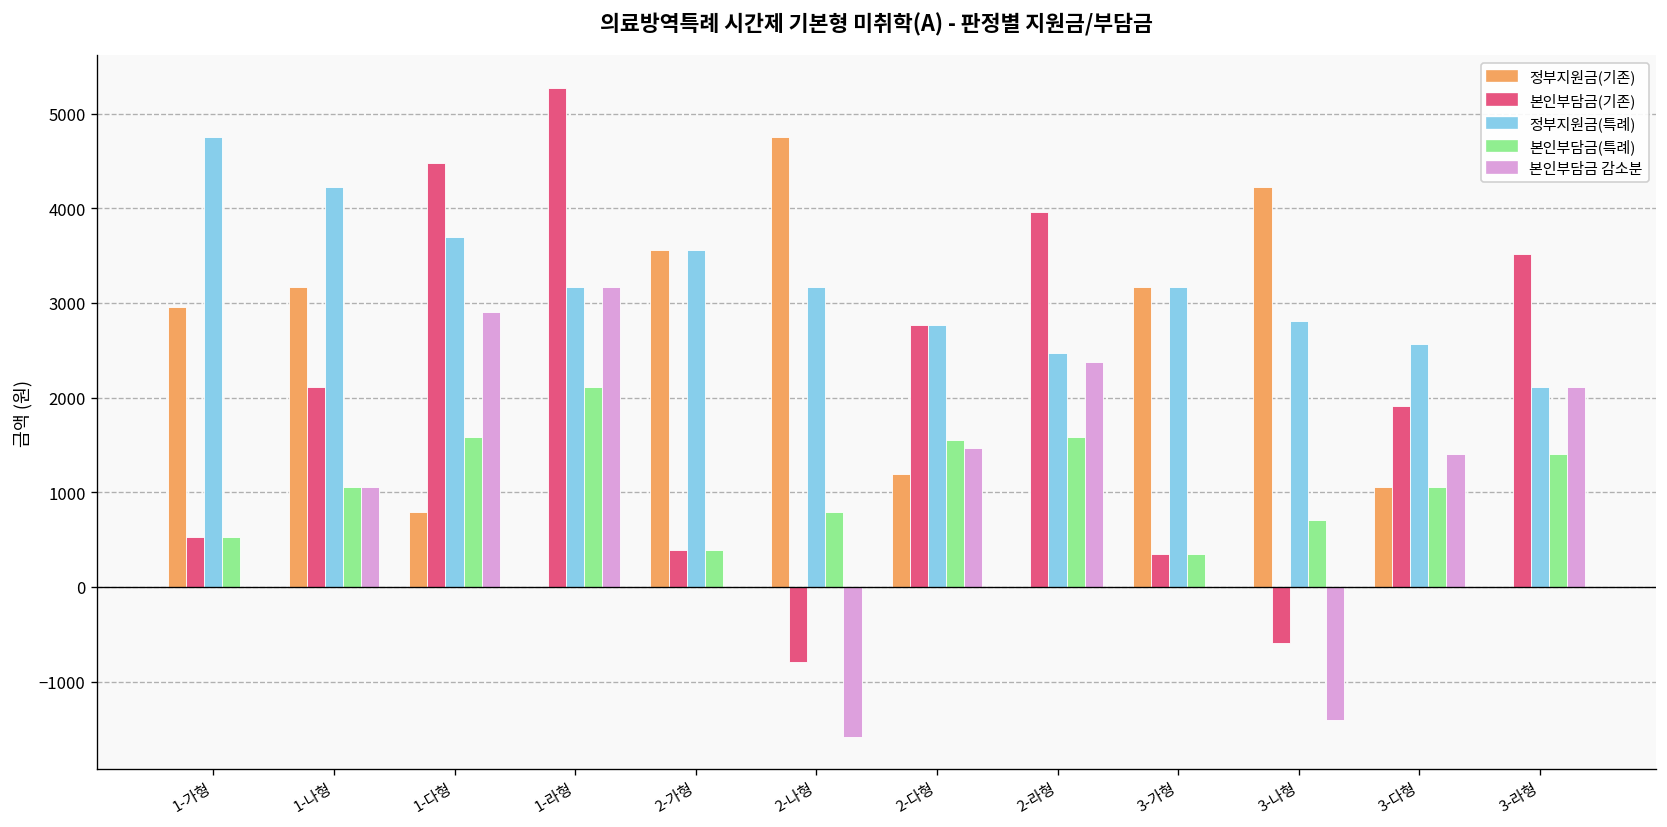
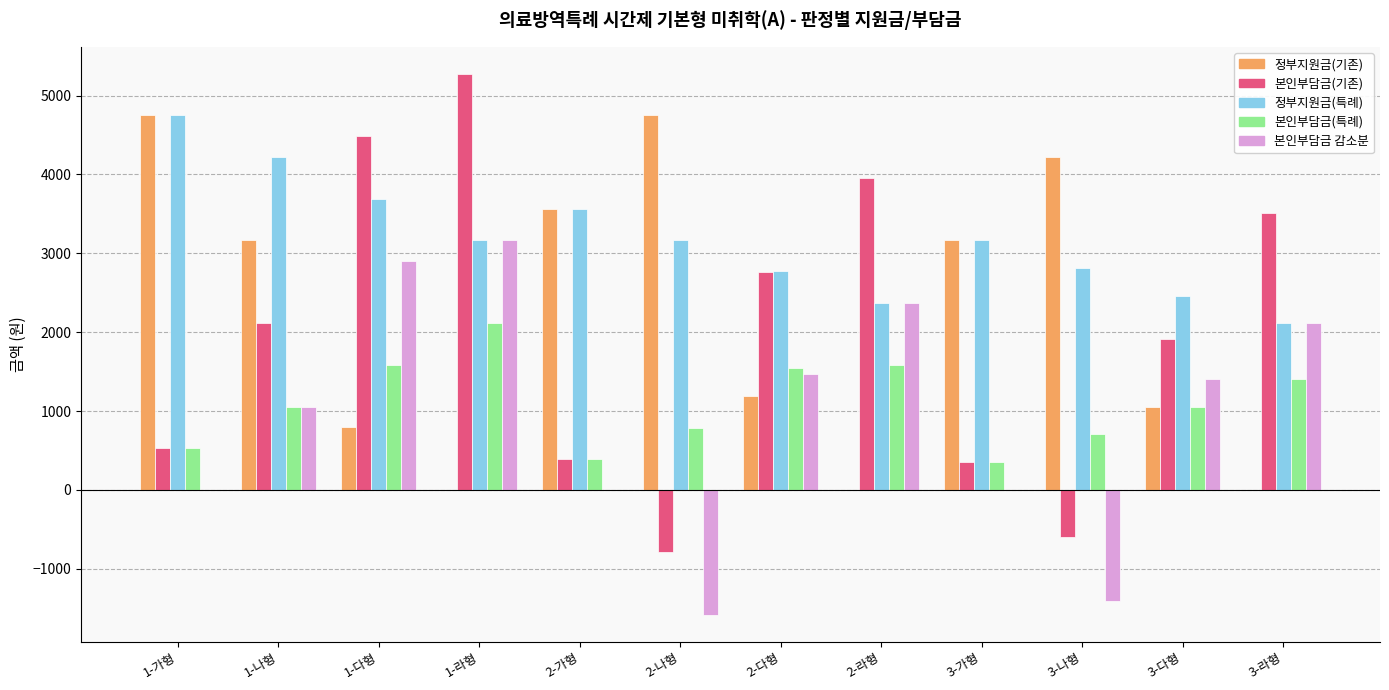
정부지원금(기존), 1-가형: 3000 -> 4700
정부지원금(특례), 2-라형: 2500 -> 2400
정부지원금(특례), 3-다형: 2600 -> 2500
